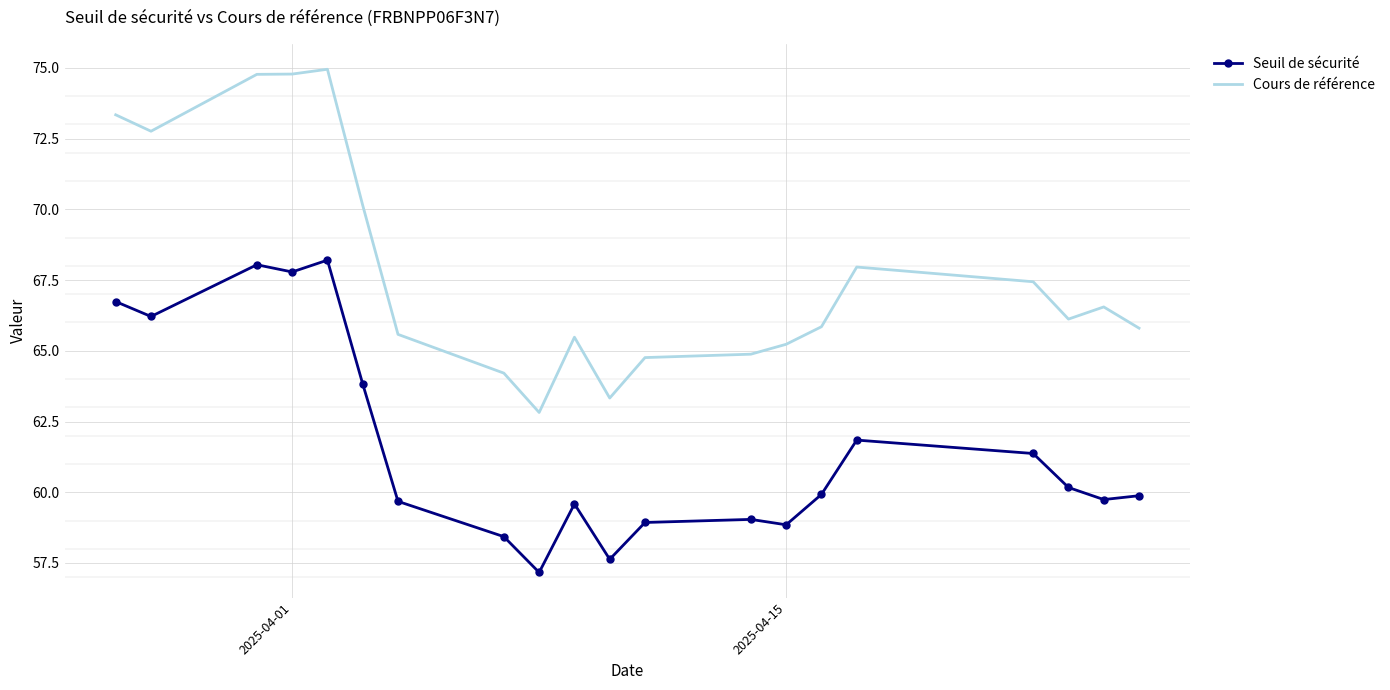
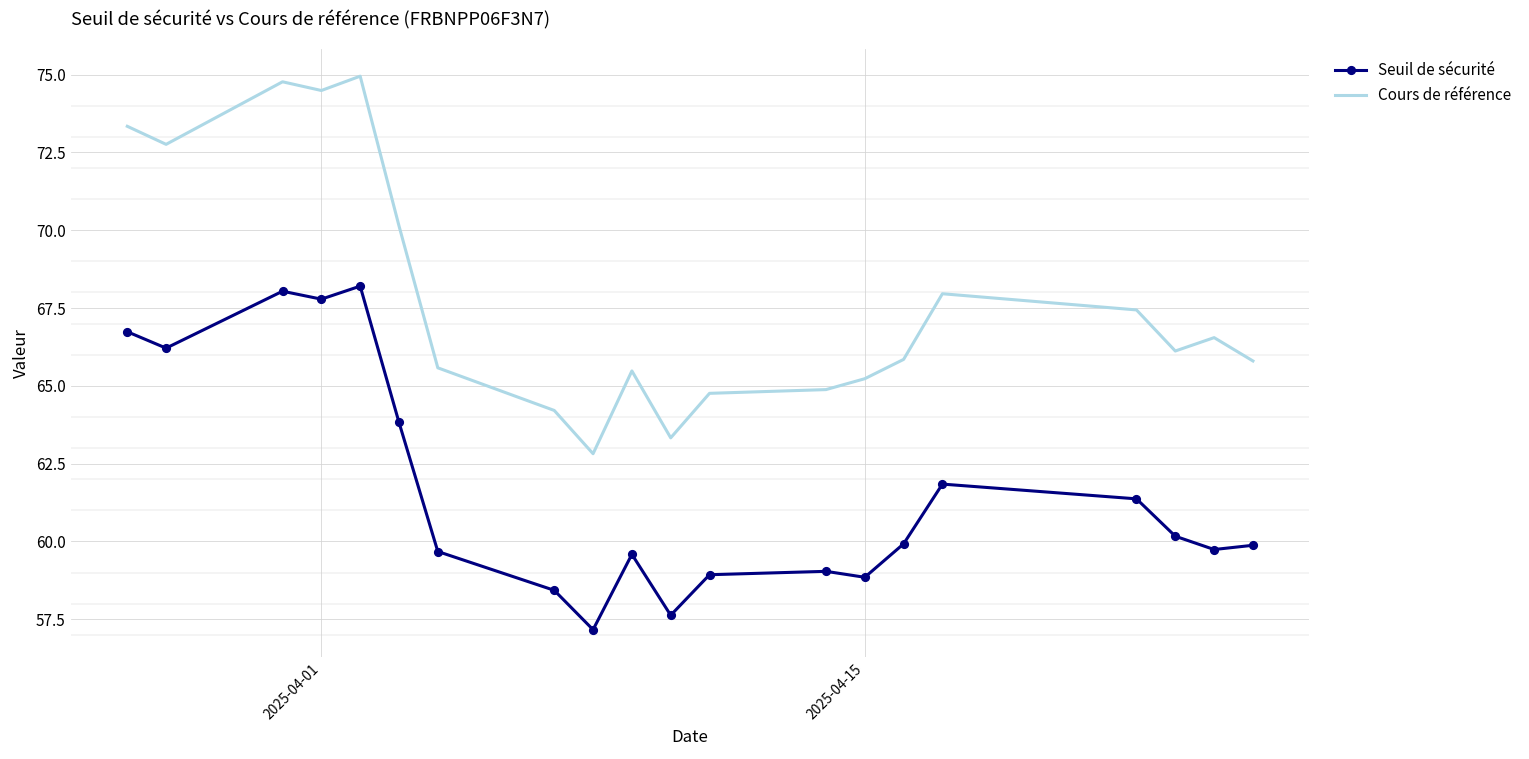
Cours de référence, 2025-04-01: 74.8 -> 74.5
